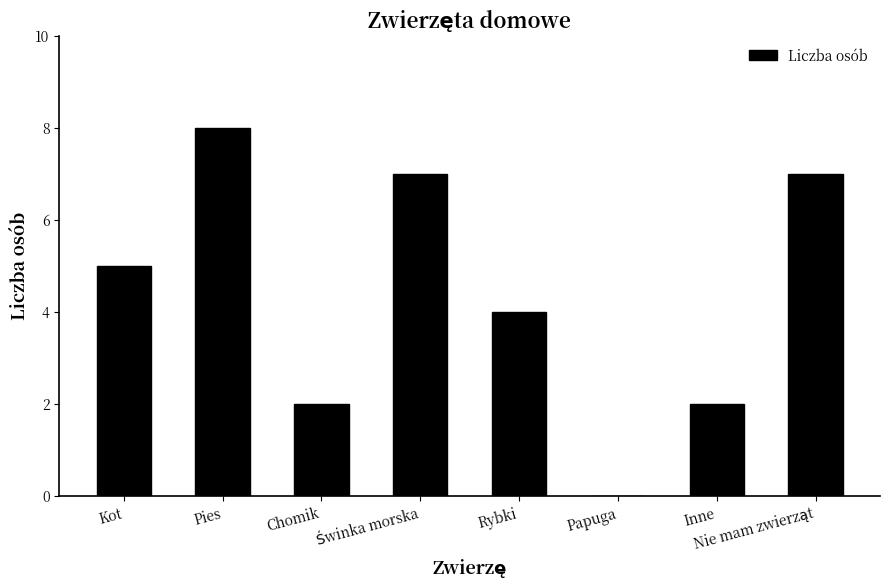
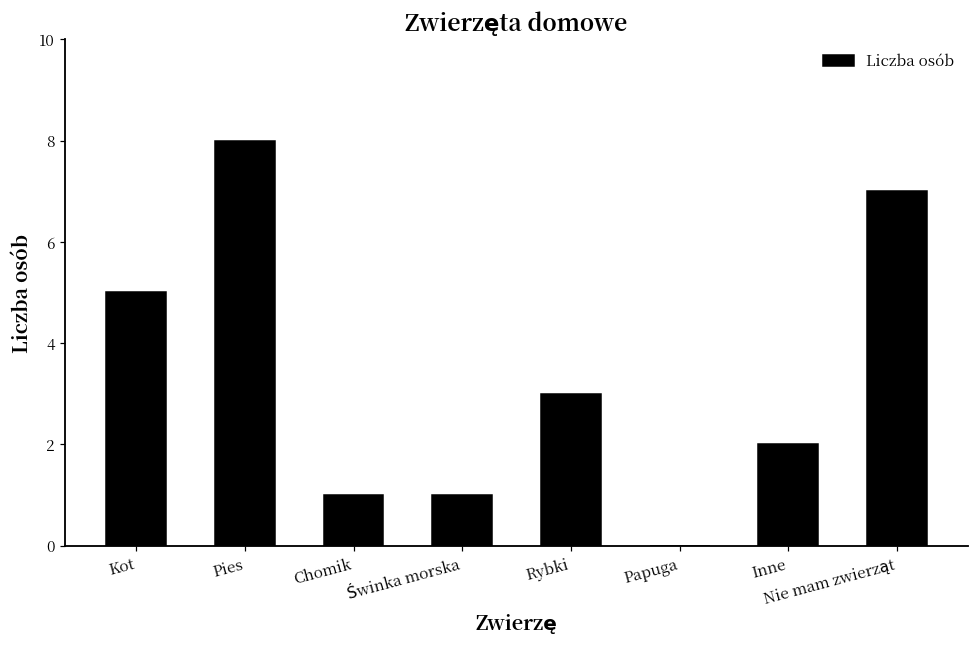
Chomik: 2 -> 1
Świnka morska: 7 -> 1
Rybki: 4 -> 3
